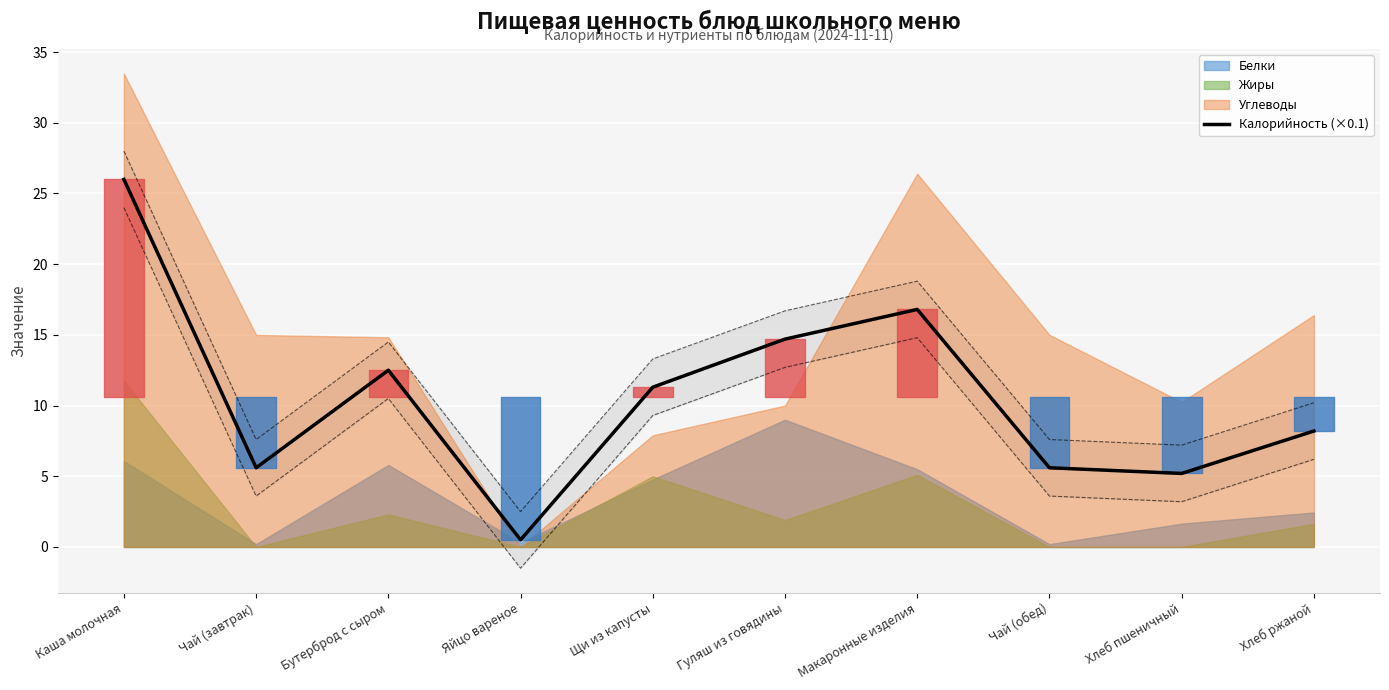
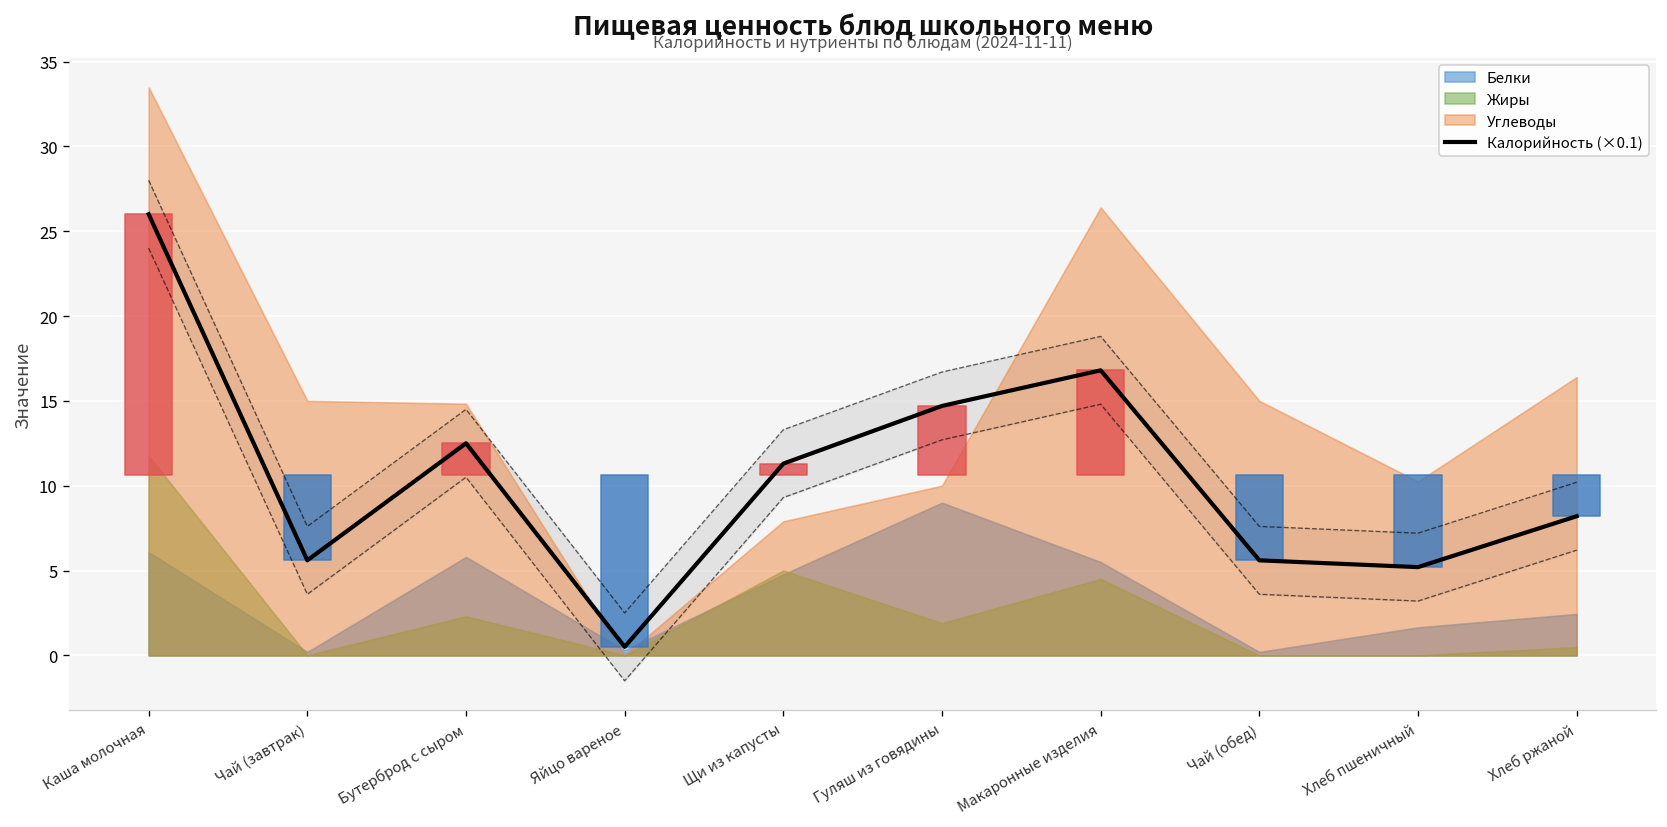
Жиры, Макаронные изделия: 5.1 -> 4.5
Жиры, Хлеб ржаной: 1.6 -> 0.5
